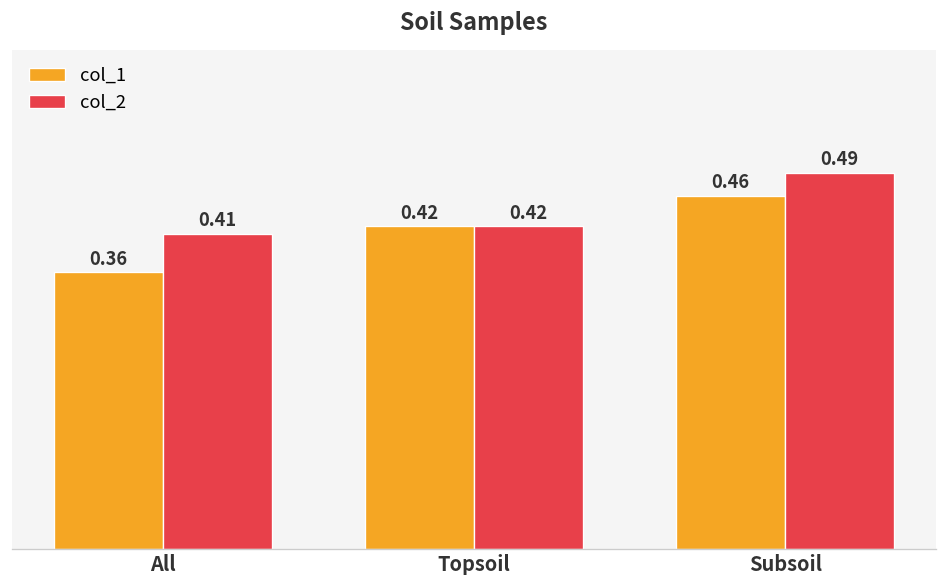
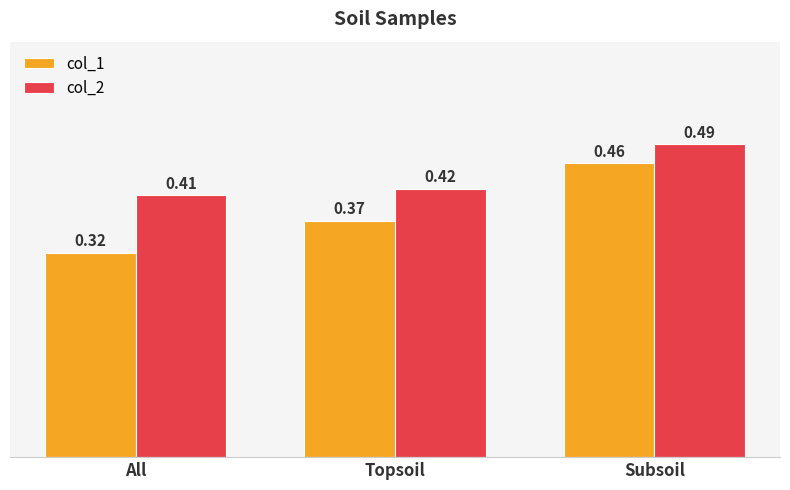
col_1, All: 0.36 -> 0.32
col_1, Topsoil: 0.42 -> 0.37
